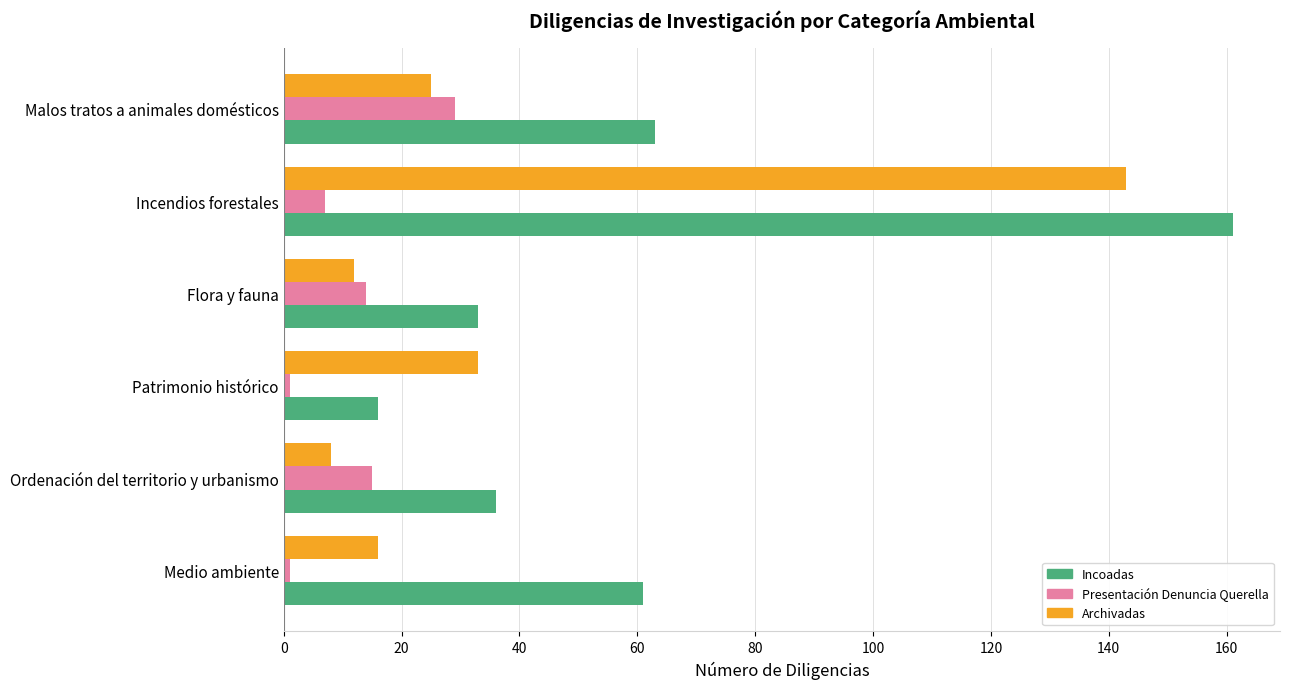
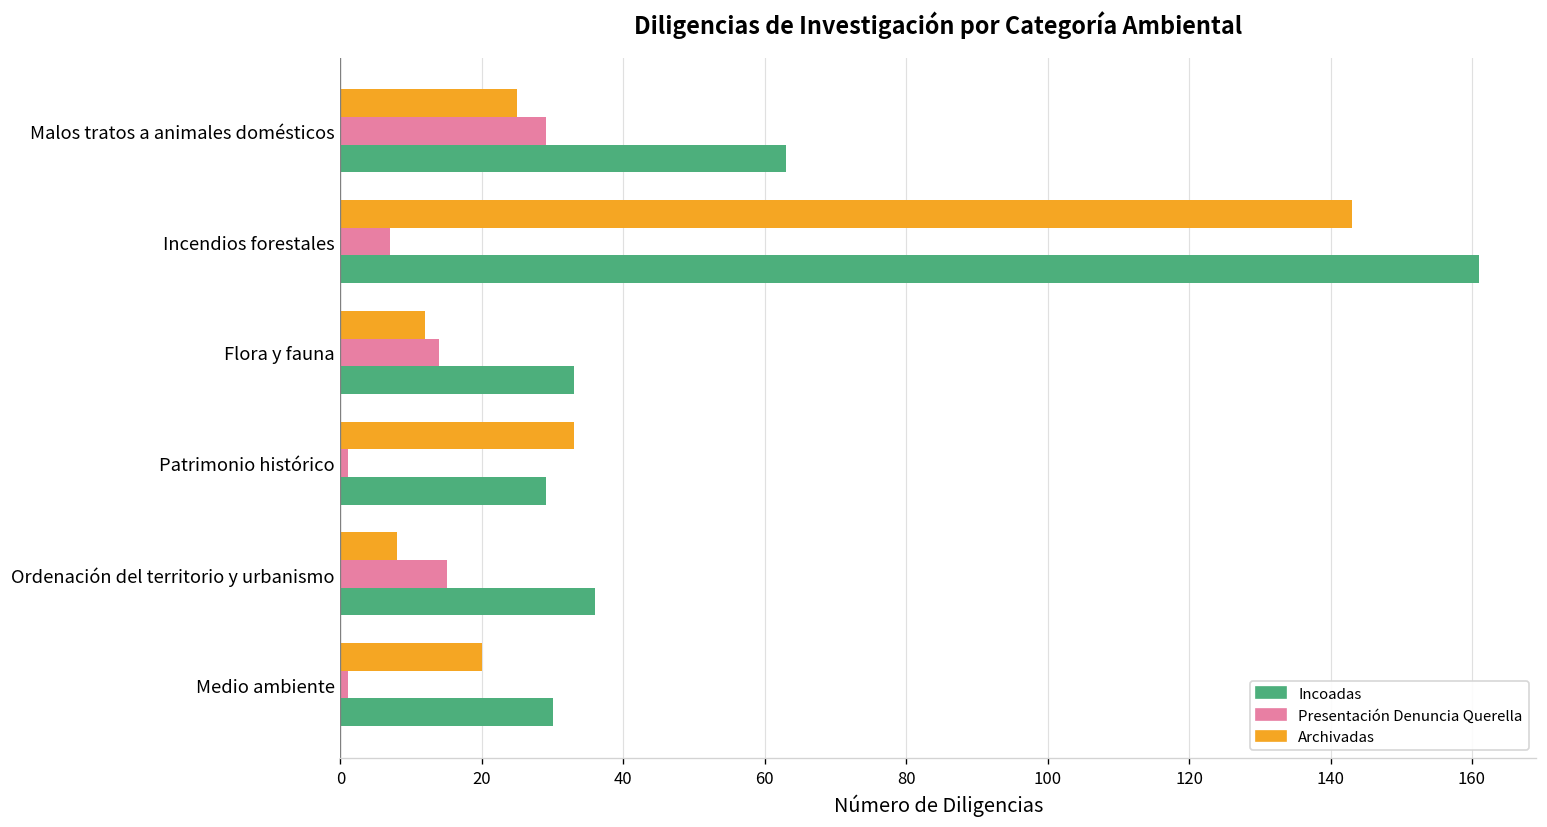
Incoadas, Patrimonio histórico: 16 -> 29
Archivadas, Medio ambiente: 16 -> 20
Incoadas, Medio ambiente: 61 -> 30
